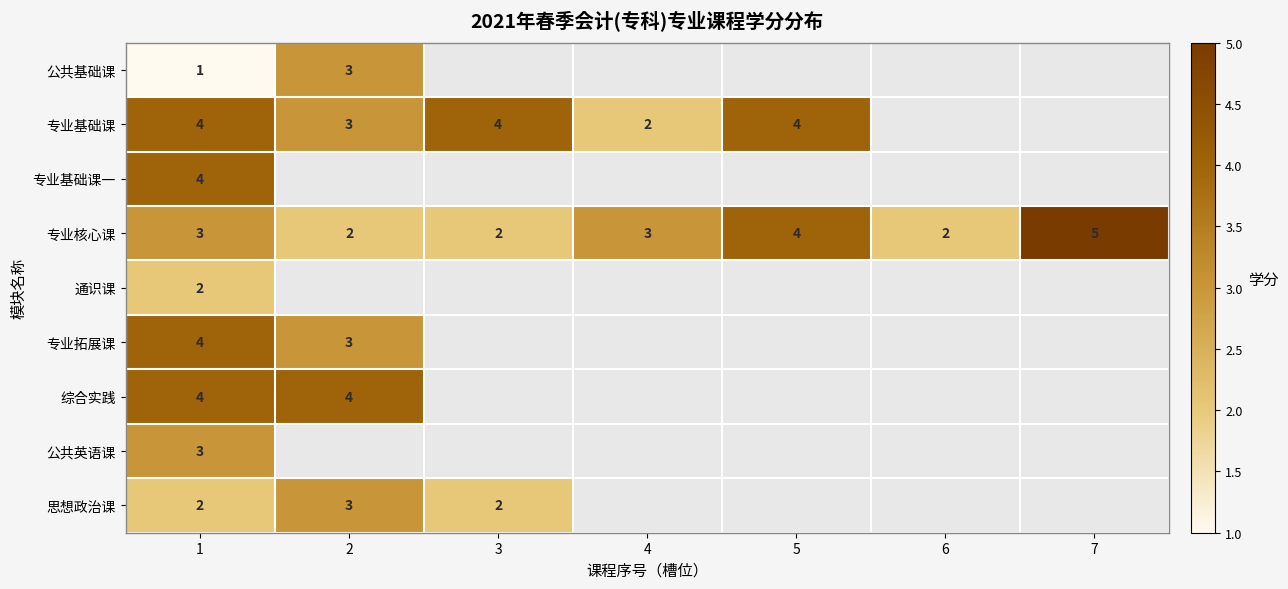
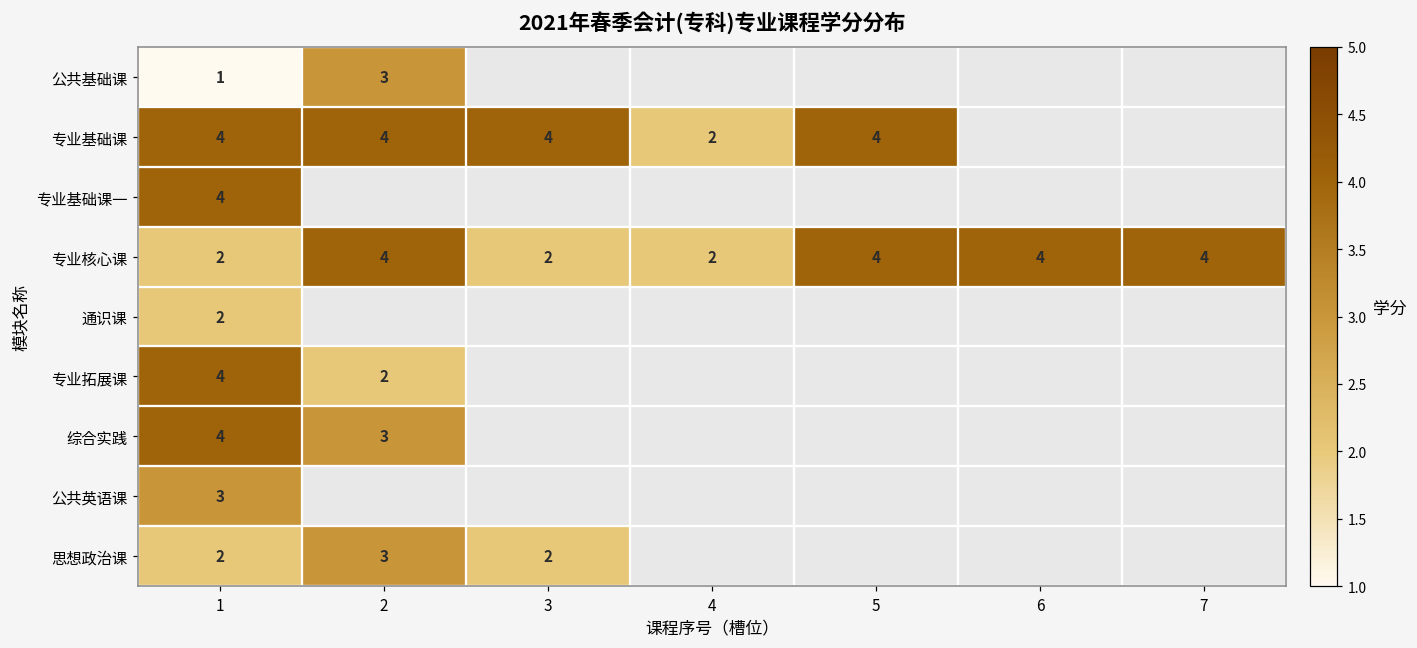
专业基础课, 2: 3 -> 4
专业核心课, 1: 3 -> 2
专业核心课, 2: 2 -> 4
专业核心课, 4: 3 -> 2
专业核心课, 6: 2 -> 4
专业核心课, 7: 5 -> 4
专业拓展课, 2: 3 -> 2
综合实践, 2: 4 -> 3
